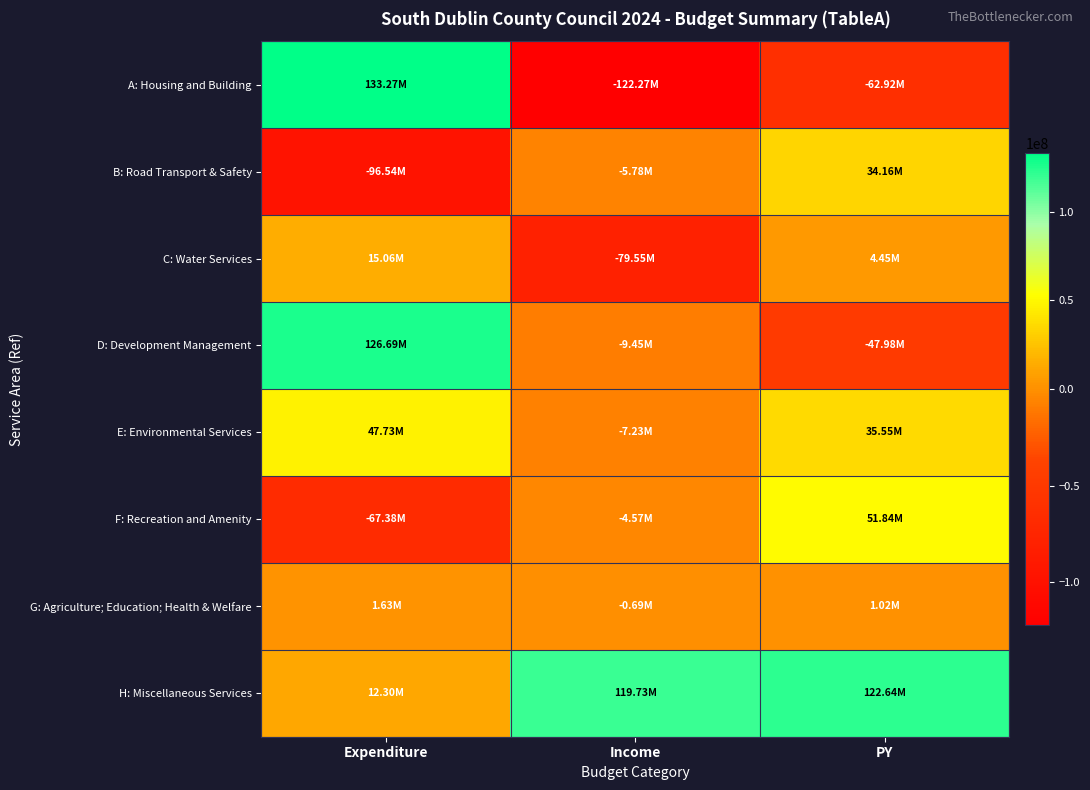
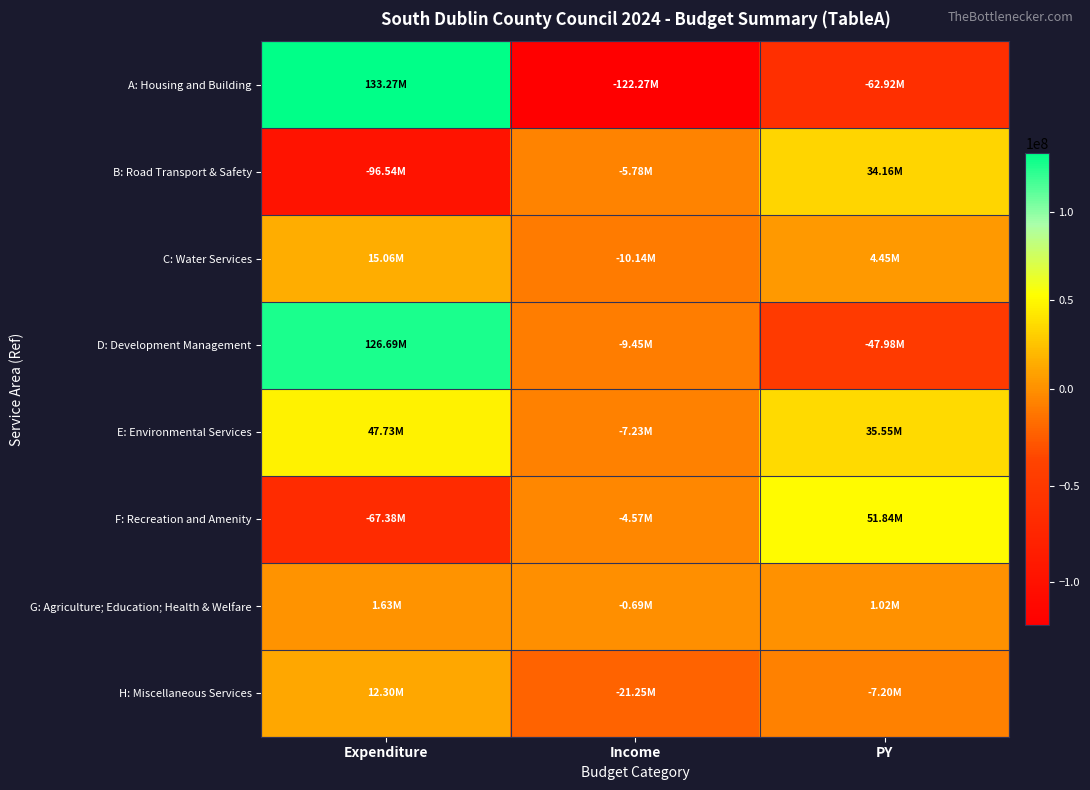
C: Water Services, Income: -79.55M -> -10.14M
H: Miscellaneous Services, Income: 119.73M -> -21.25M
H: Miscellaneous Services, PY: 122.64M -> -7.20M
